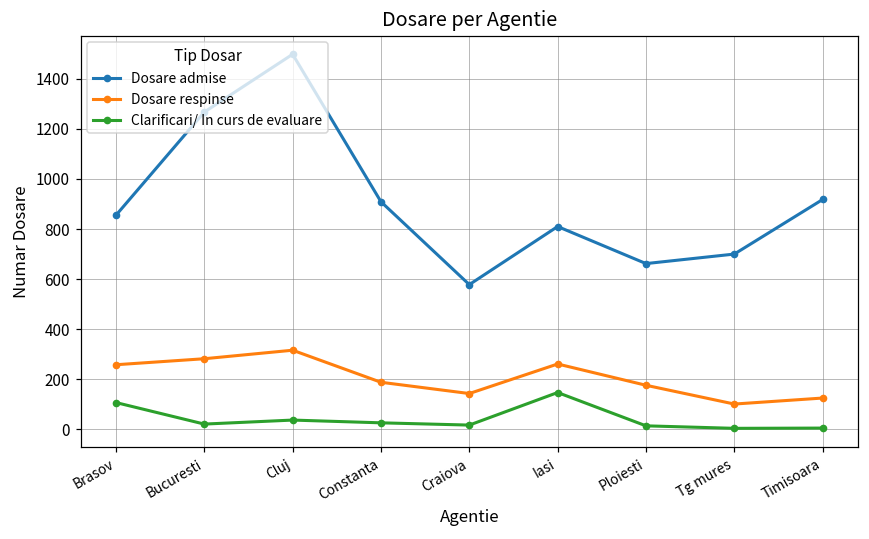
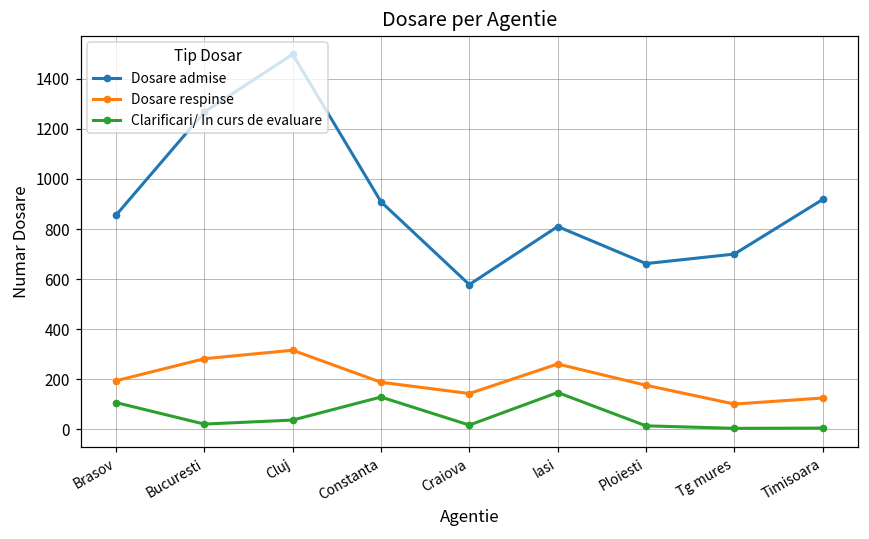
Dosare respinse, Brasov: 260 -> 190
Clarificari/ In curs de evaluare, Constanta: 30 -> 130
